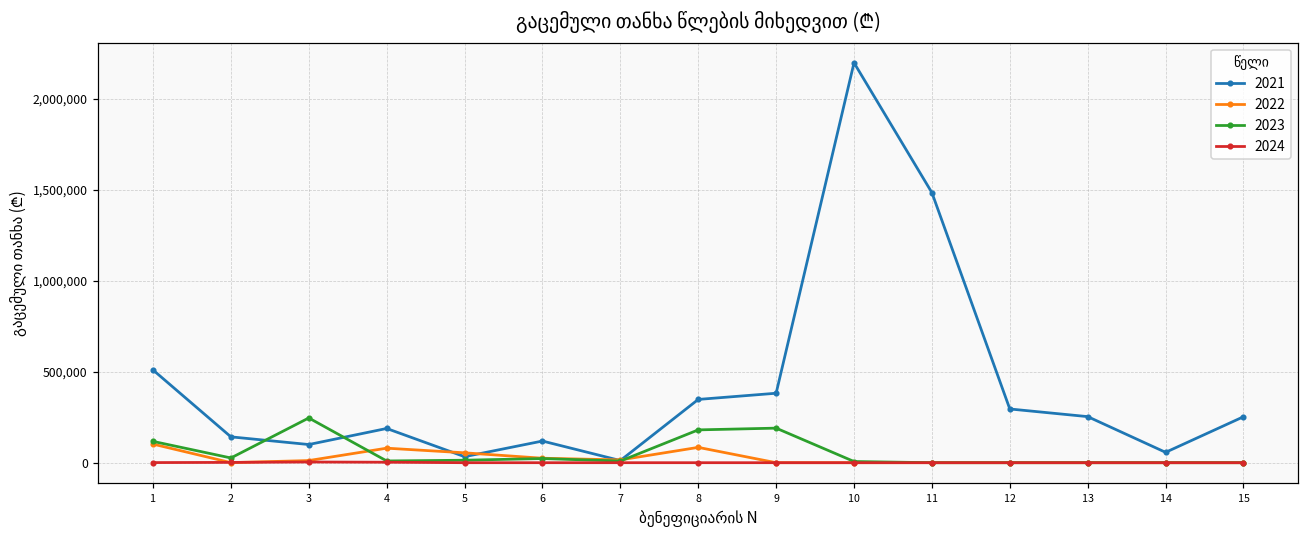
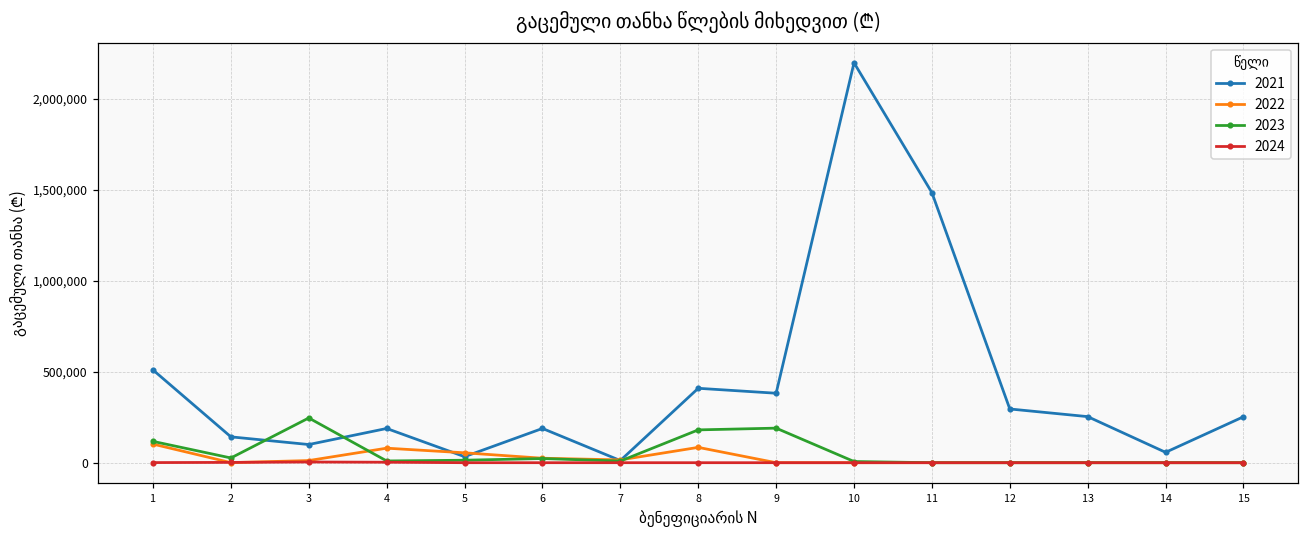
2021, 6: 120,000 -> 190,000
2021, 8: 350,000 -> 410,000
